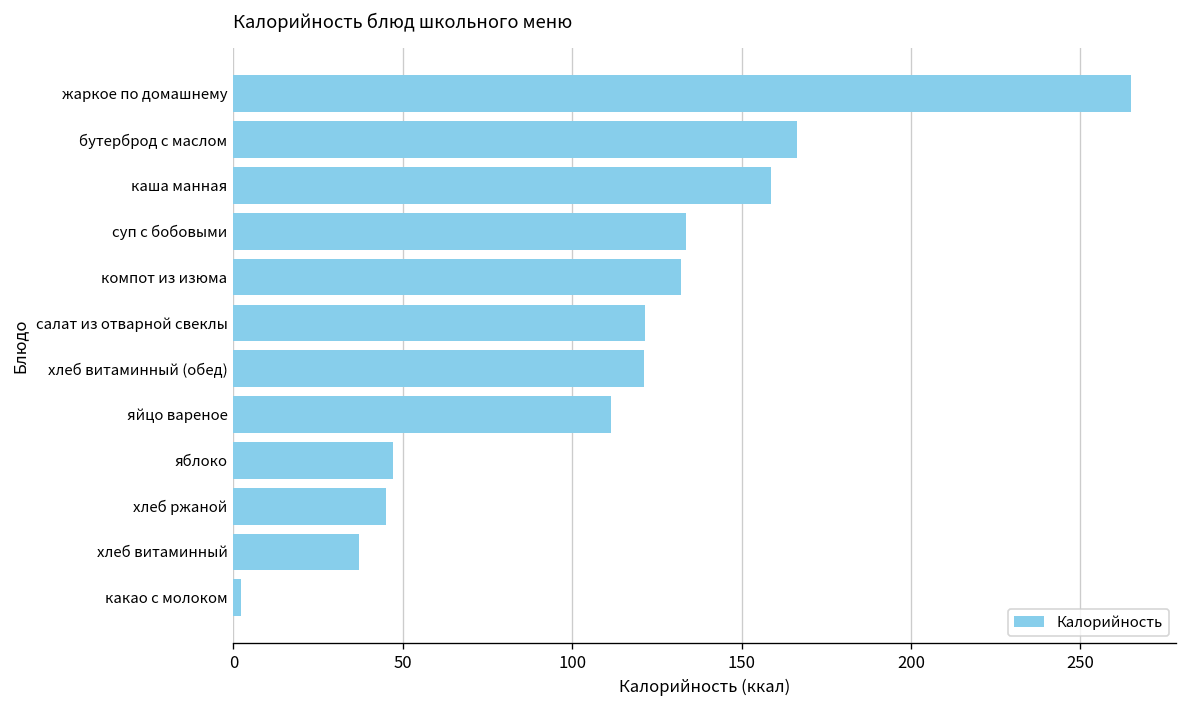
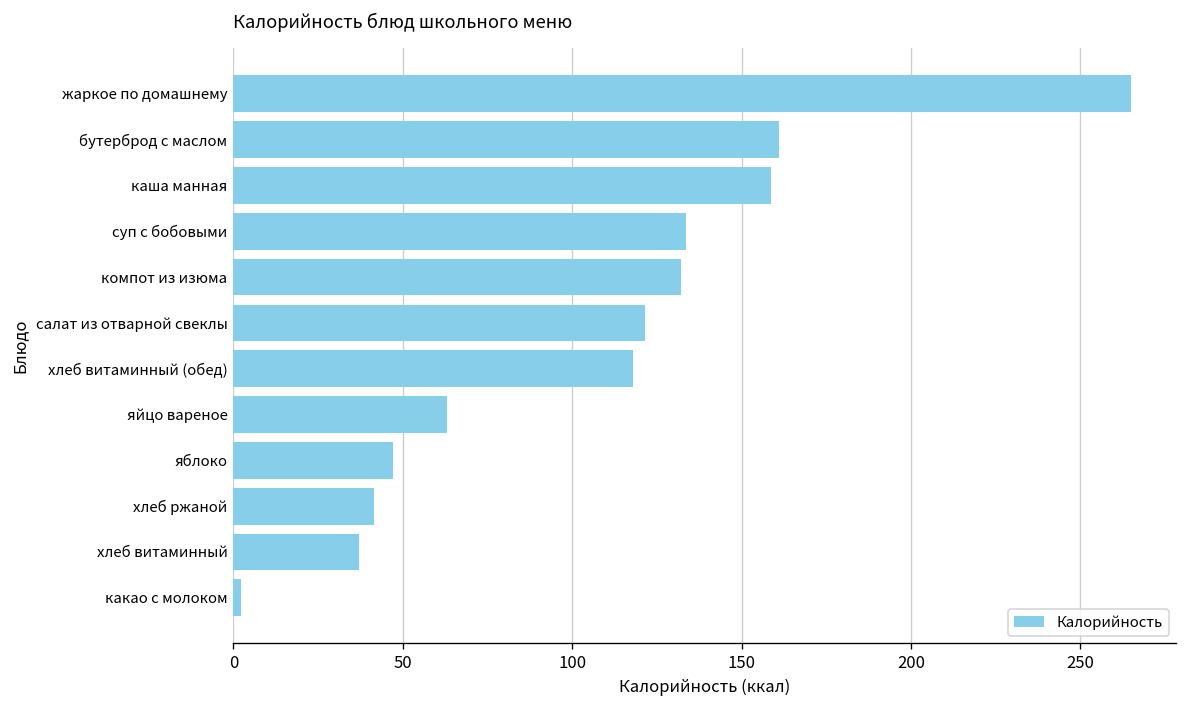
бутерброд с маслом: 167 -> 161
хлеб витаминный (обед): 121 -> 118
яйцо вареное: 111 -> 63
хлеб ржаной: 45 -> 41
